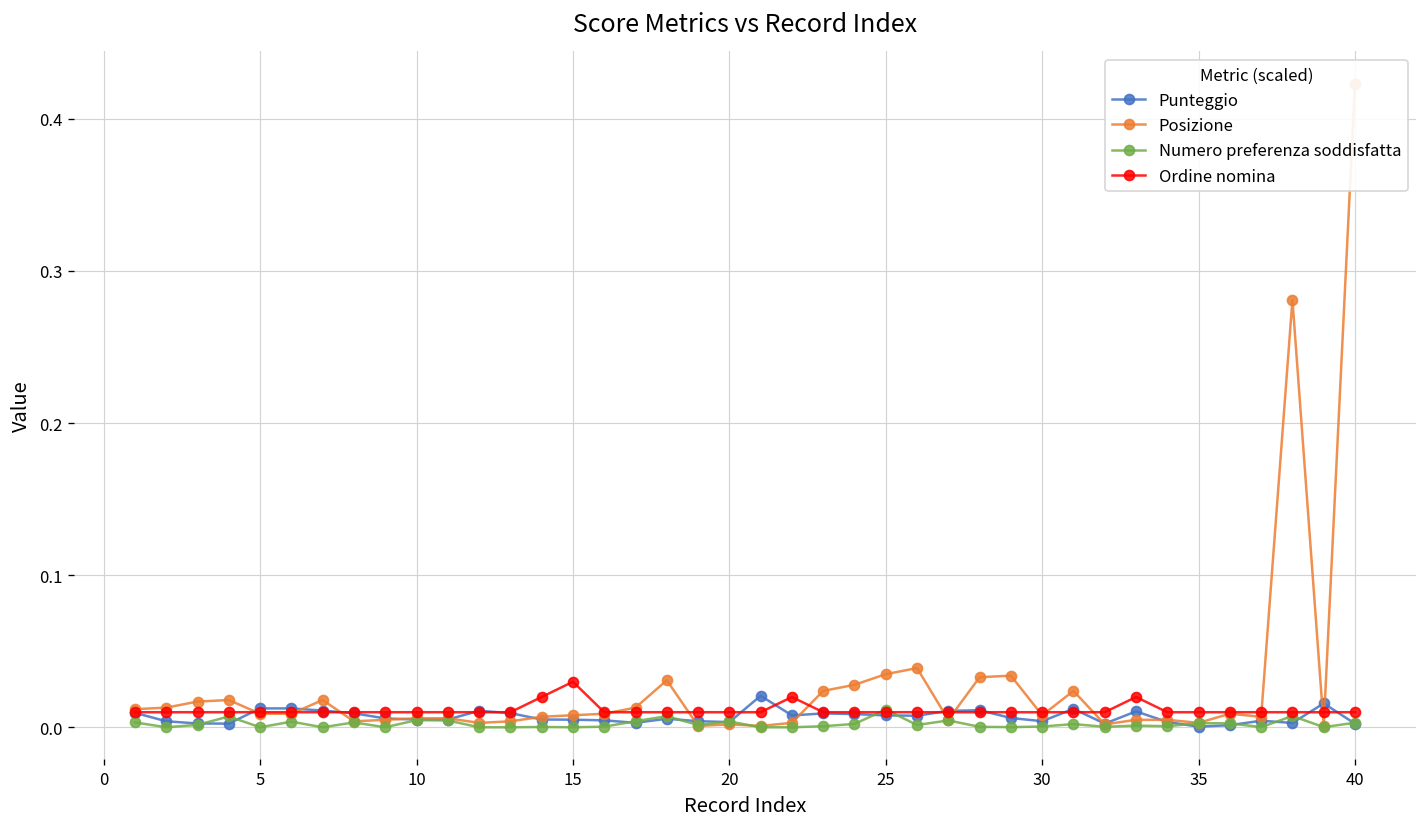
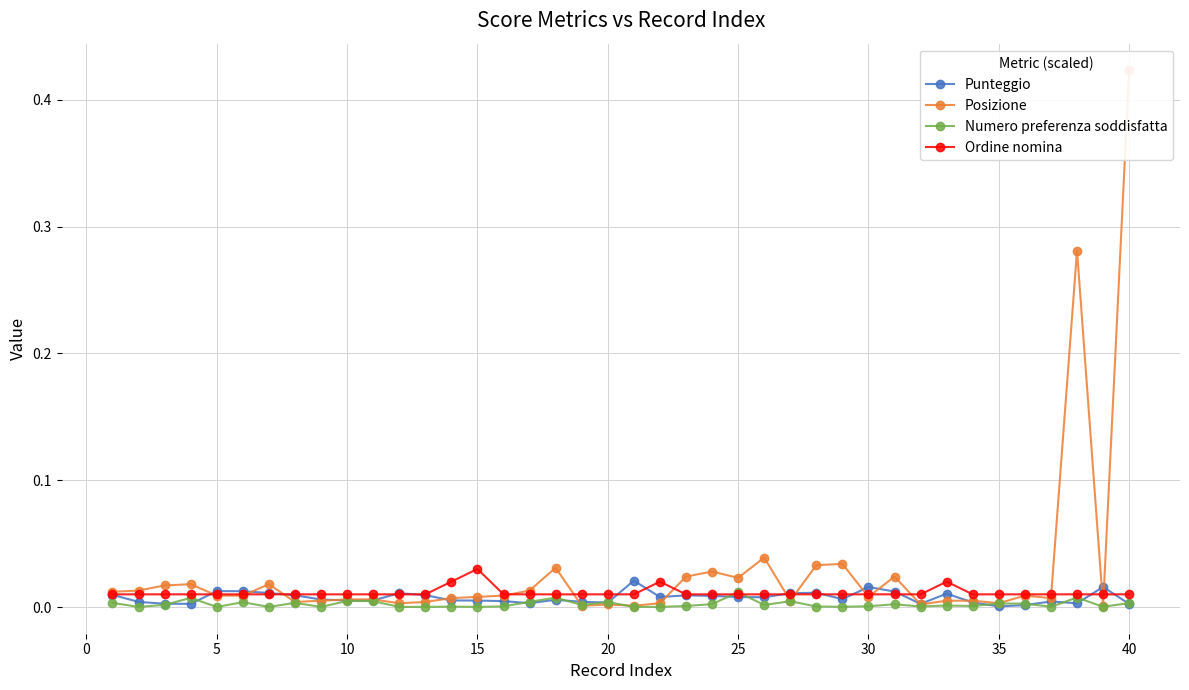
Posizione, 25: 0.035 -> 0.023
Punteggio, 30: 0.004 -> 0.016
